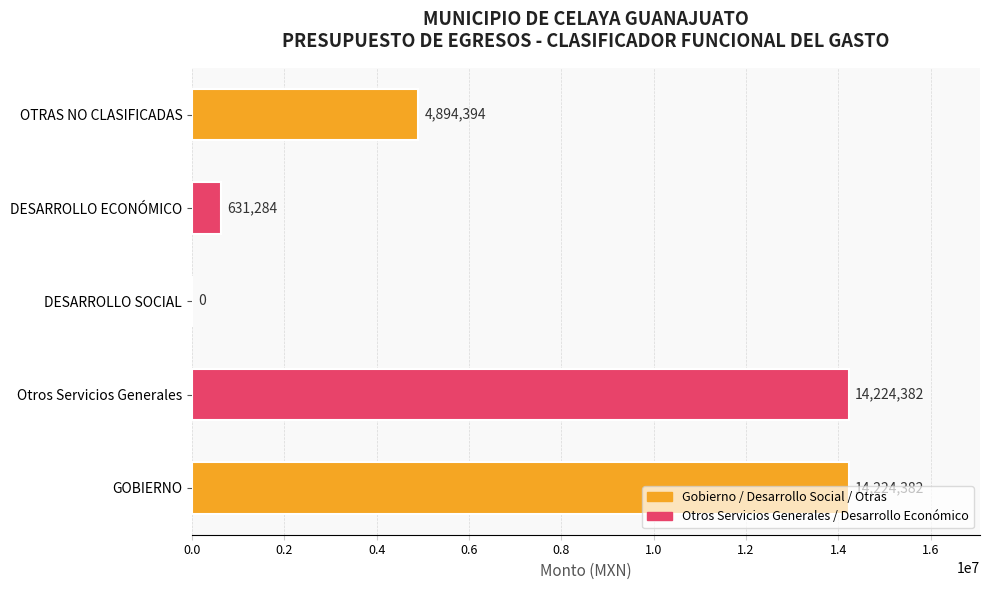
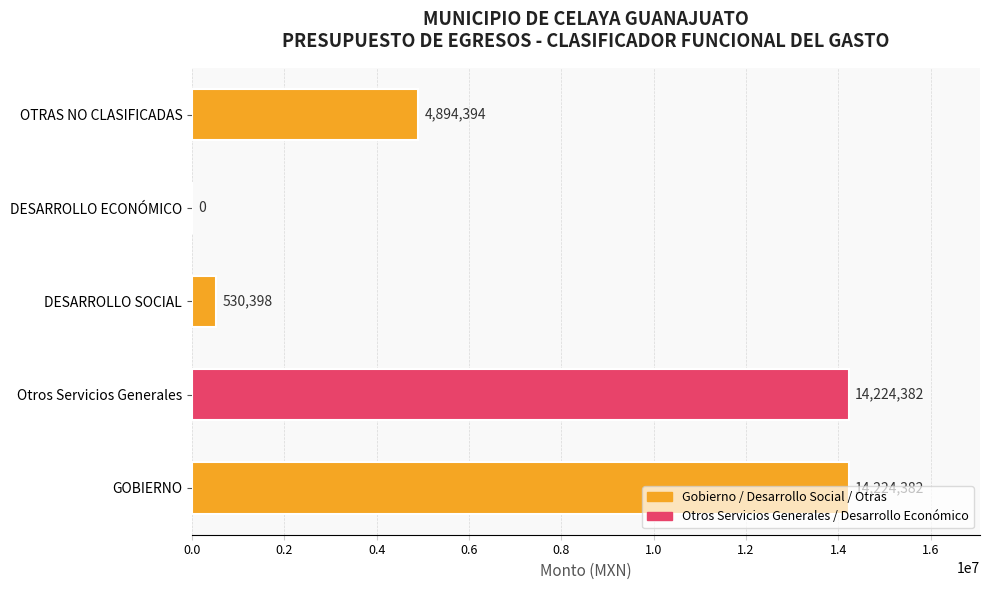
DESARROLLO ECONÓMICO: 631,284 -> 0
DESARROLLO SOCIAL: 0 -> 530,398
